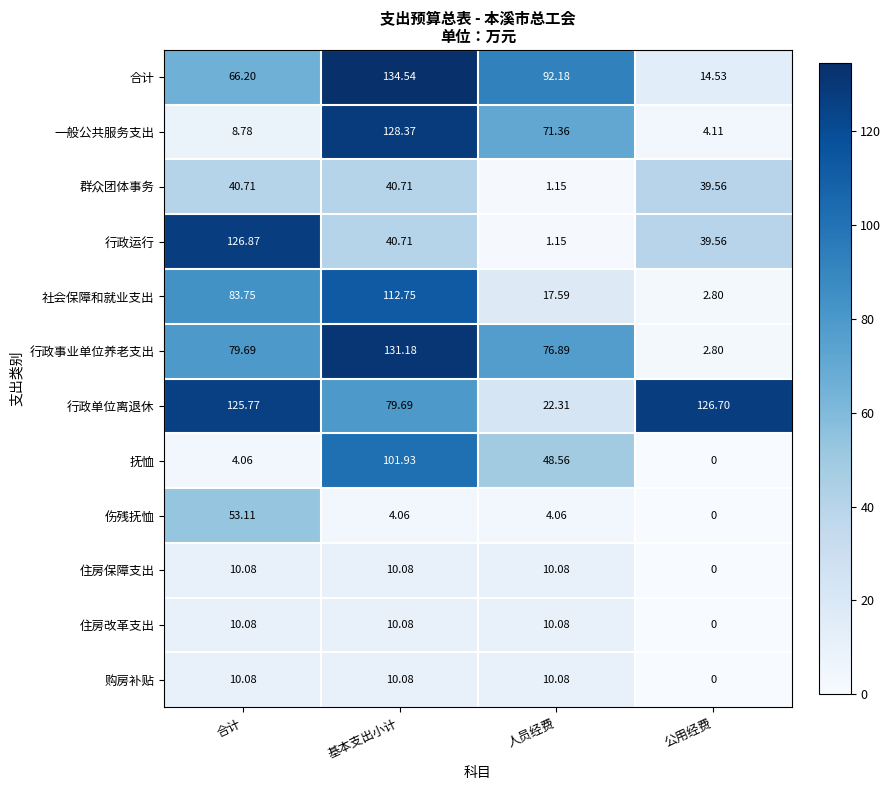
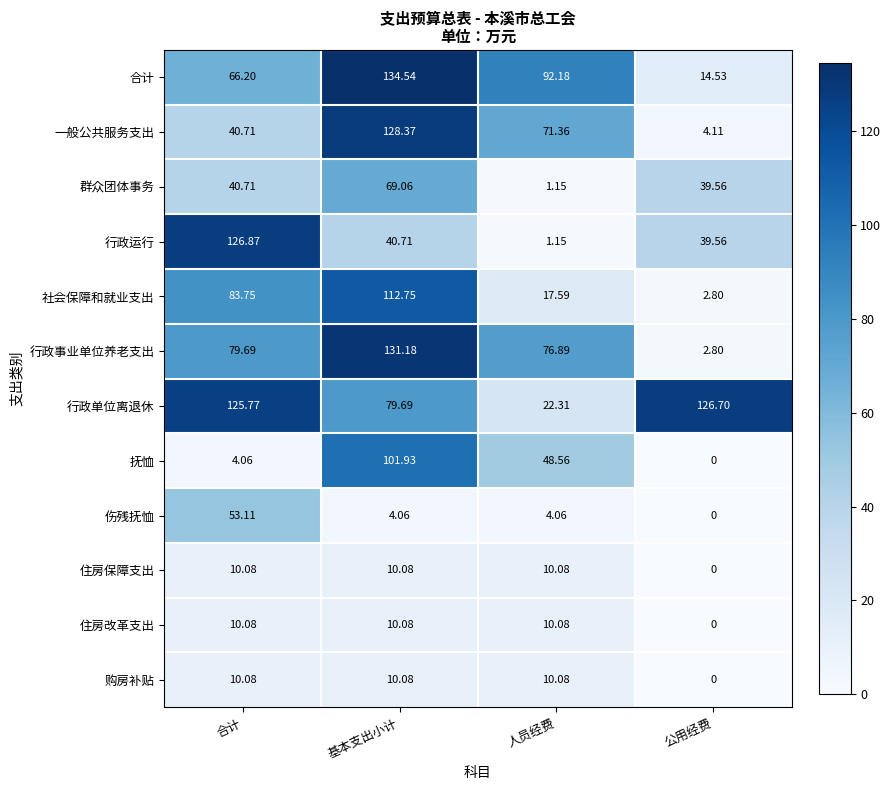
一般公共服务支出, 合计: 8.78 -> 40.71
群众团体事务, 基本支出小计: 40.71 -> 69.06
